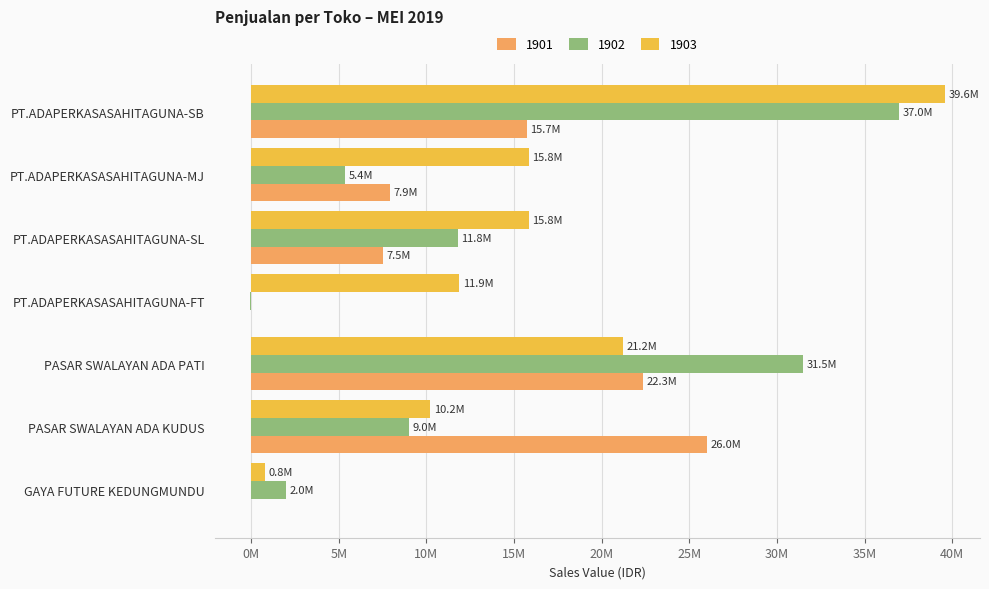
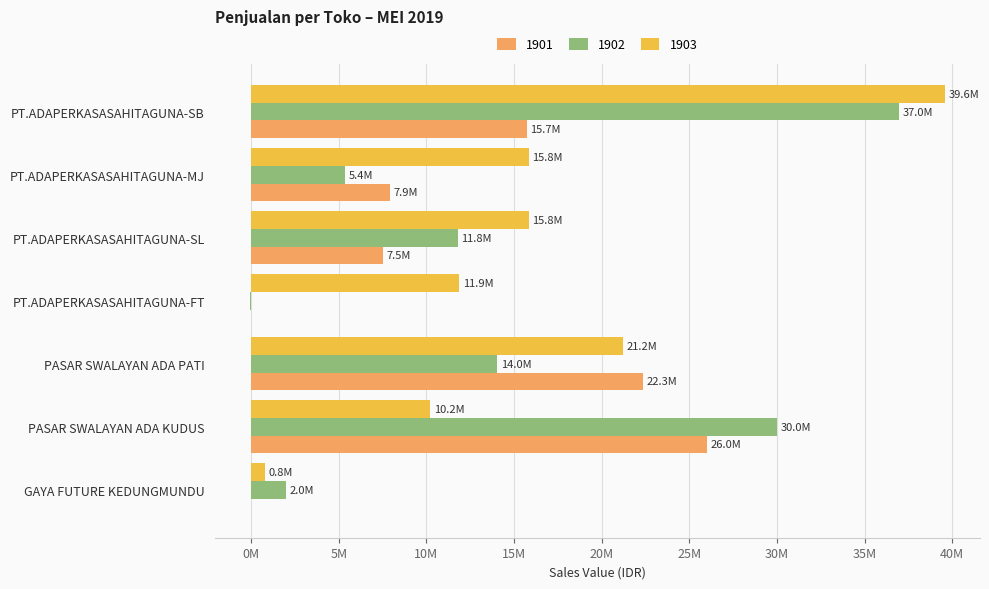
1902, PASAR SWALAYAN ADA PATI: 31.5M -> 14.0M
1902, PASAR SWALAYAN ADA KUDUS: 9.0M -> 30.0M
